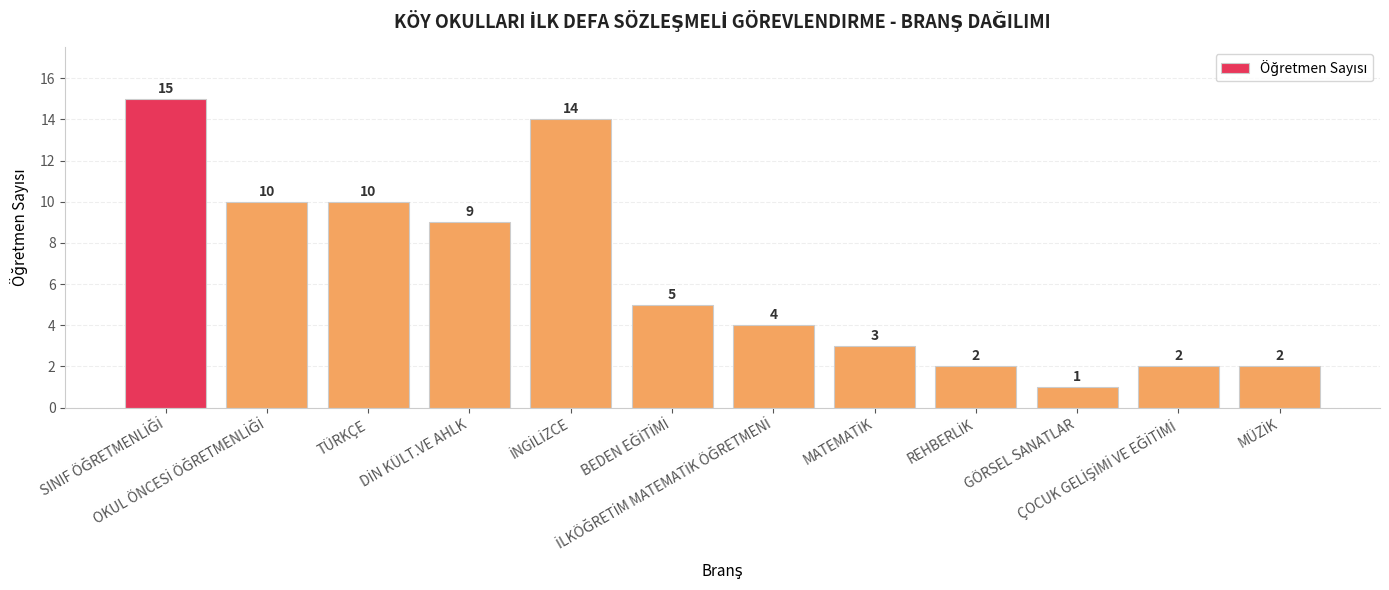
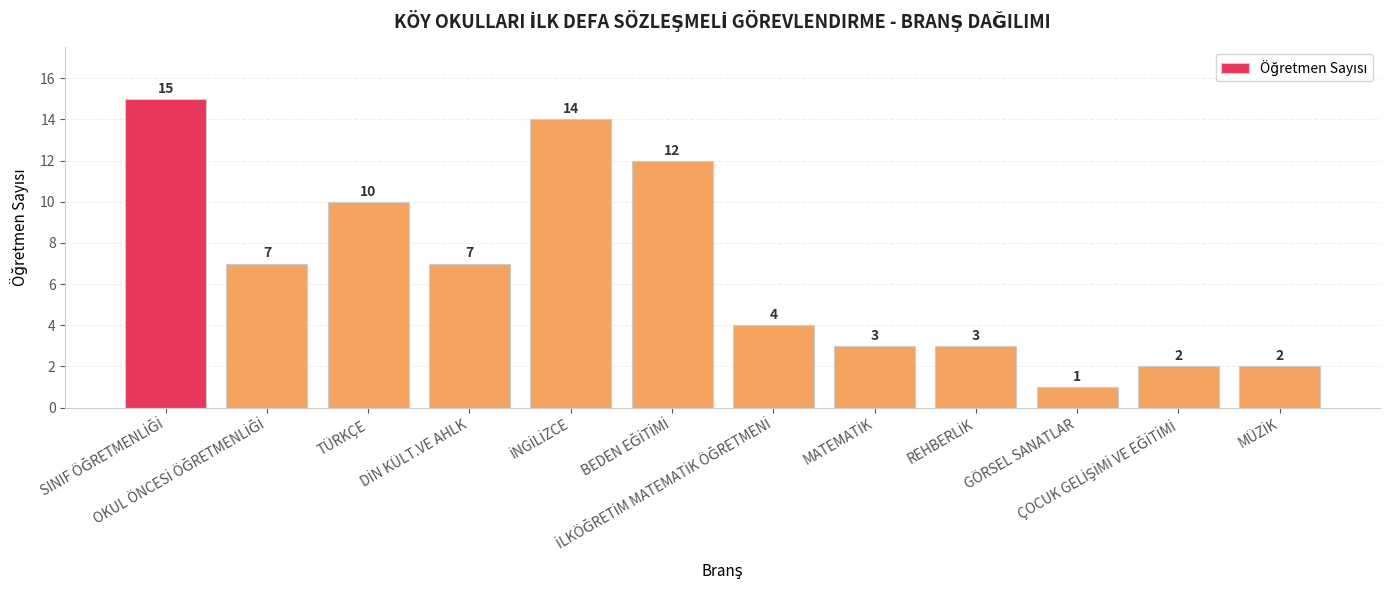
OKUL ÖNCESİ ÖĞRETMENLİĞİ: 10 -> 7
DİN KÜLT.VE AHLK: 9 -> 7
BEDEN EĞİTİMİ: 5 -> 12
REHBERLİK: 2 -> 3
